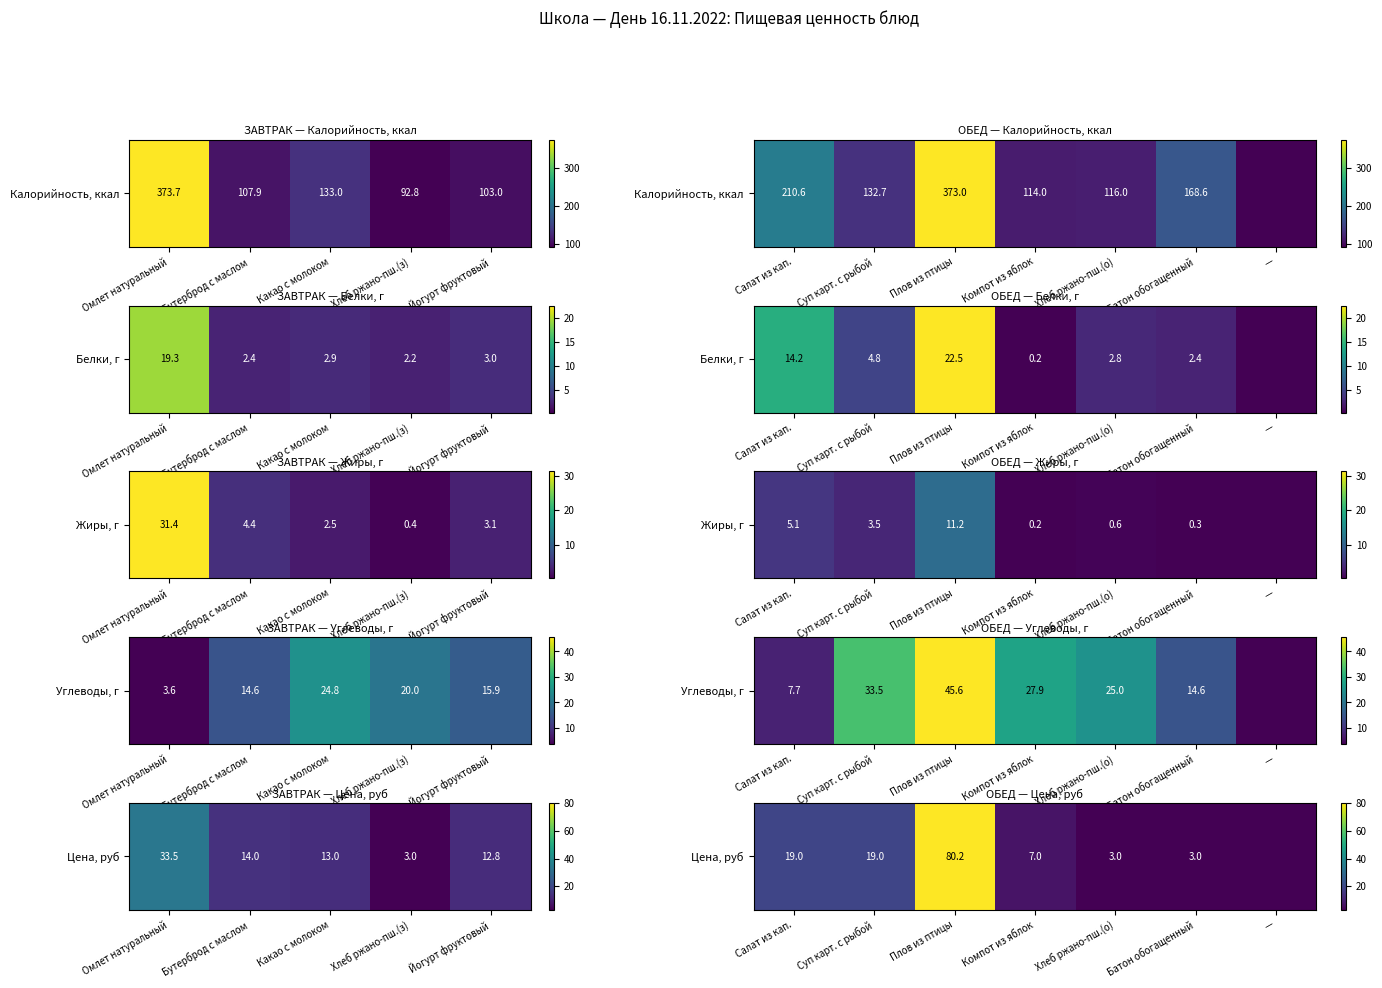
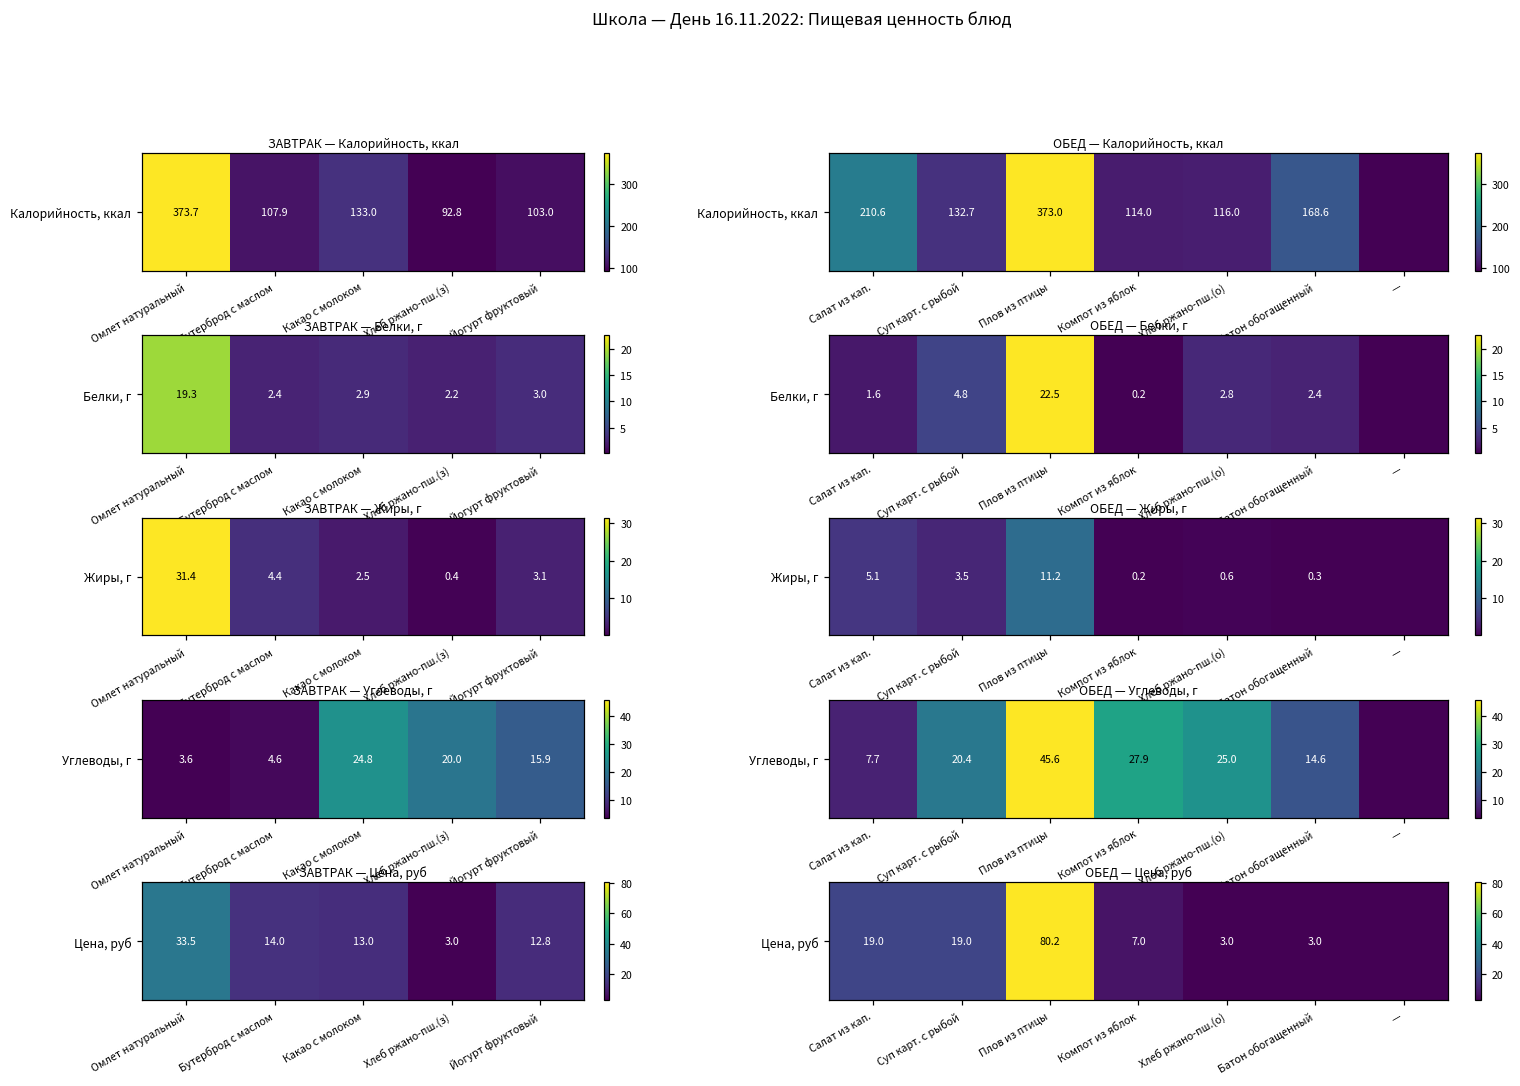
ОБЕД — Белки, г, Белки, г, Салат из кап.: 14.2 -> 1.6
ЗАВТРАК — Углеводы, г, Углеводы, г, Бутерброд с маслом: 14.6 -> 4.6
ОБЕД — Углеводы, г, Углеводы, г, Суп карт. с рыбой: 33.5 -> 20.4
